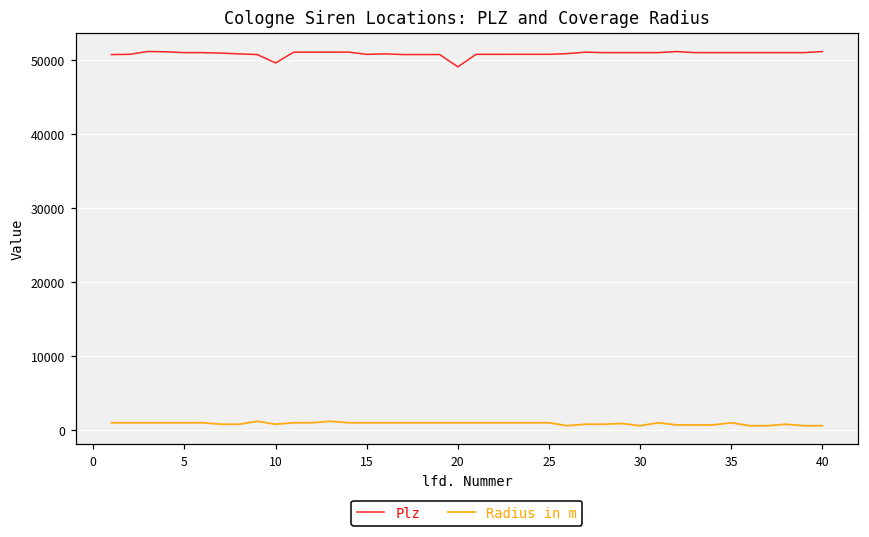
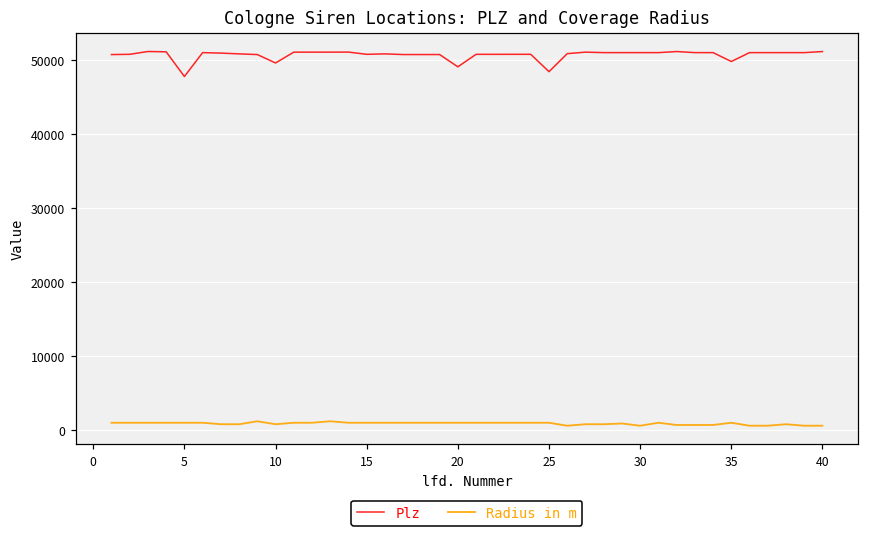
Plz, 5: 51000 -> 48000
Plz, 25: 51000 -> 48000
Plz, 35: 51000 -> 50000
